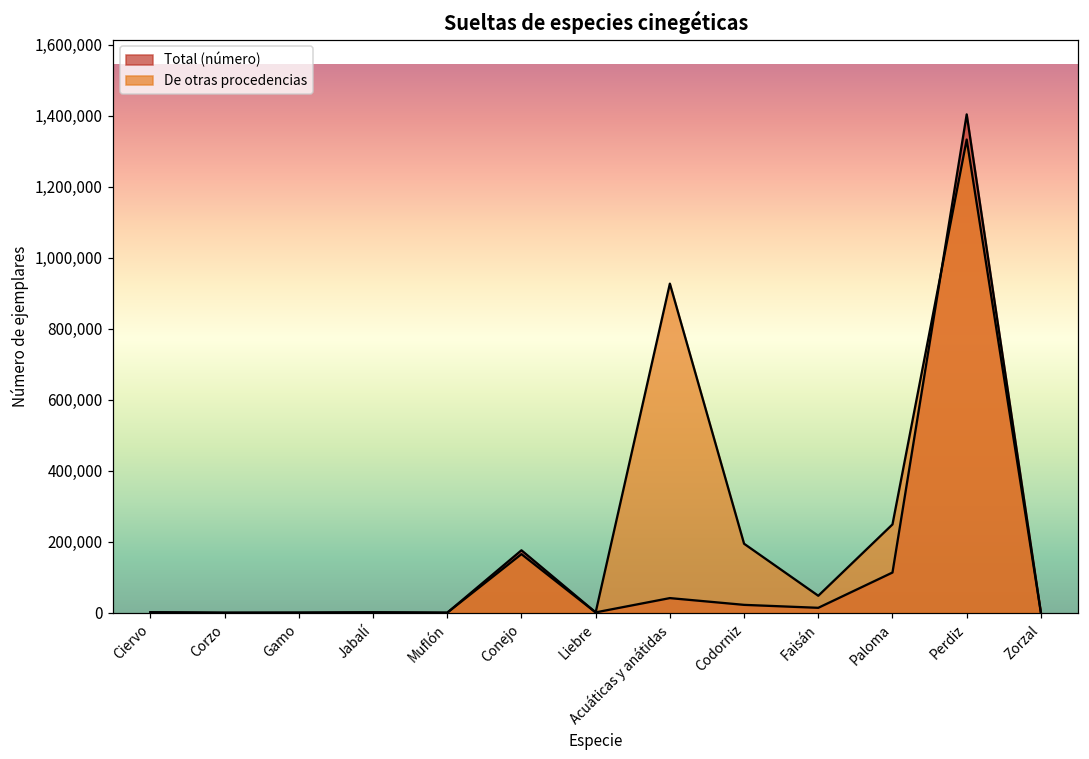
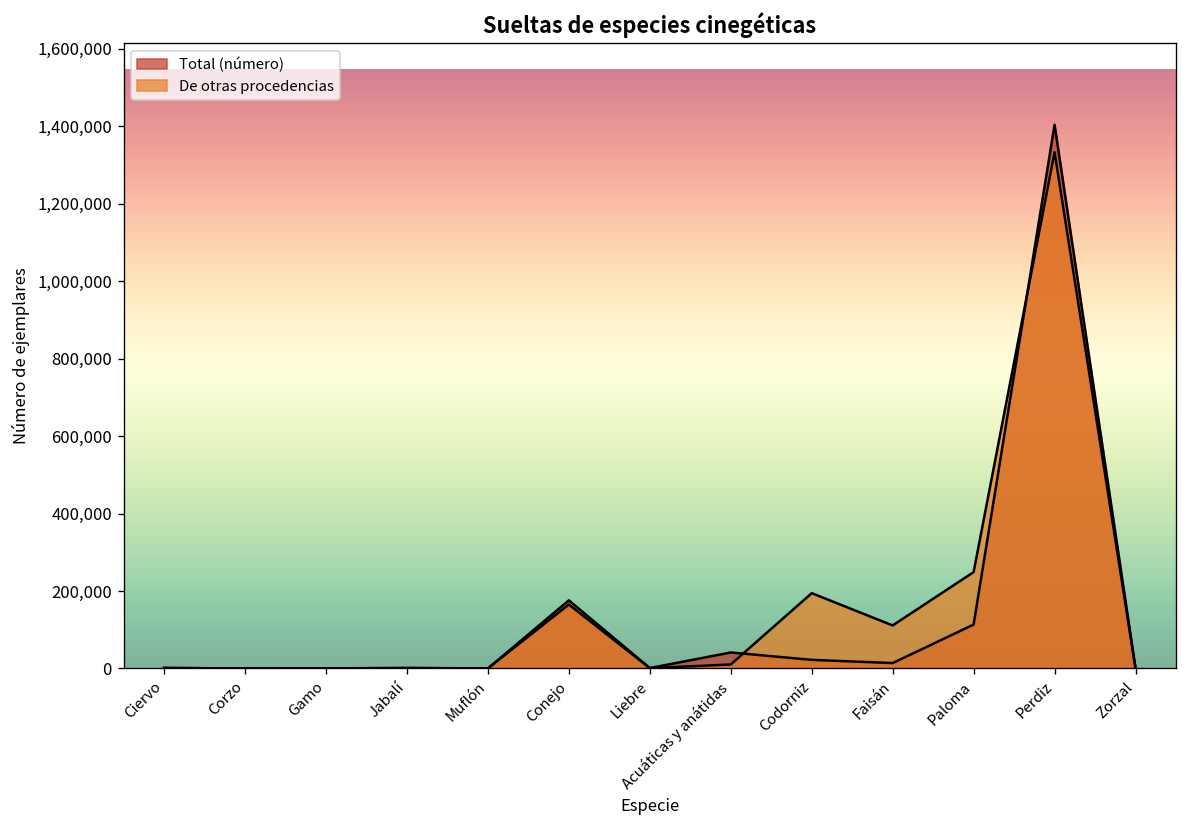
De otras procedencias, Acuáticas y anátidas: 930,000 -> 10,000
De otras procedencias, Faisán: 50,000 -> 110,000
